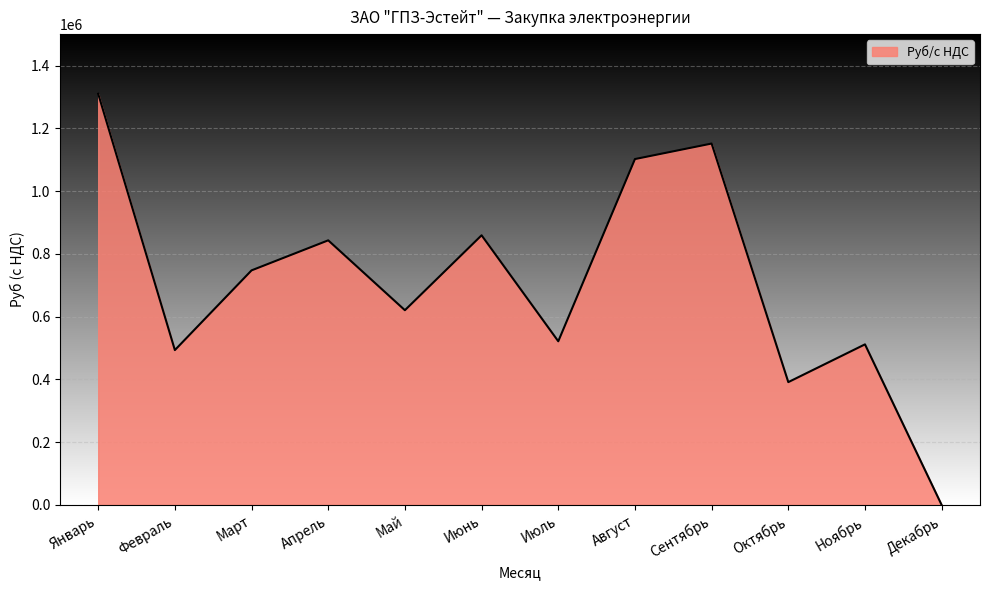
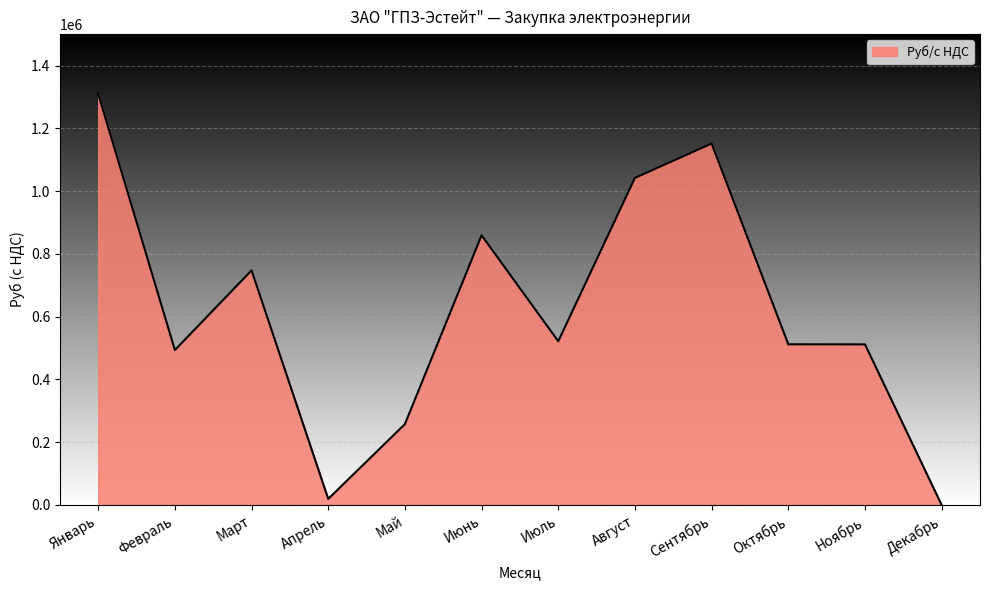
Апрель: 840000 -> 20000
Май: 620000 -> 260000
Август: 1100000 -> 1040000
Октябрь: 390000 -> 510000
